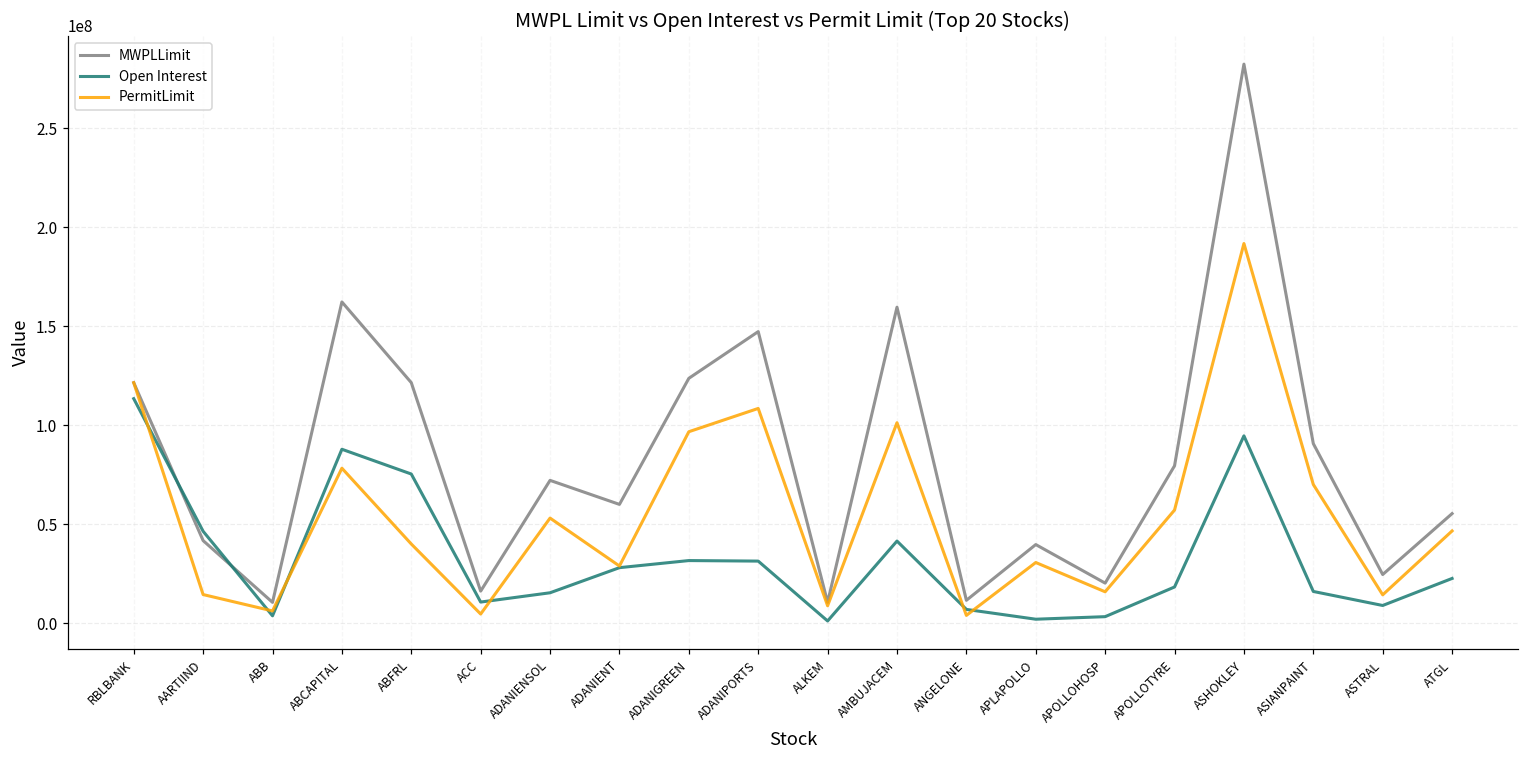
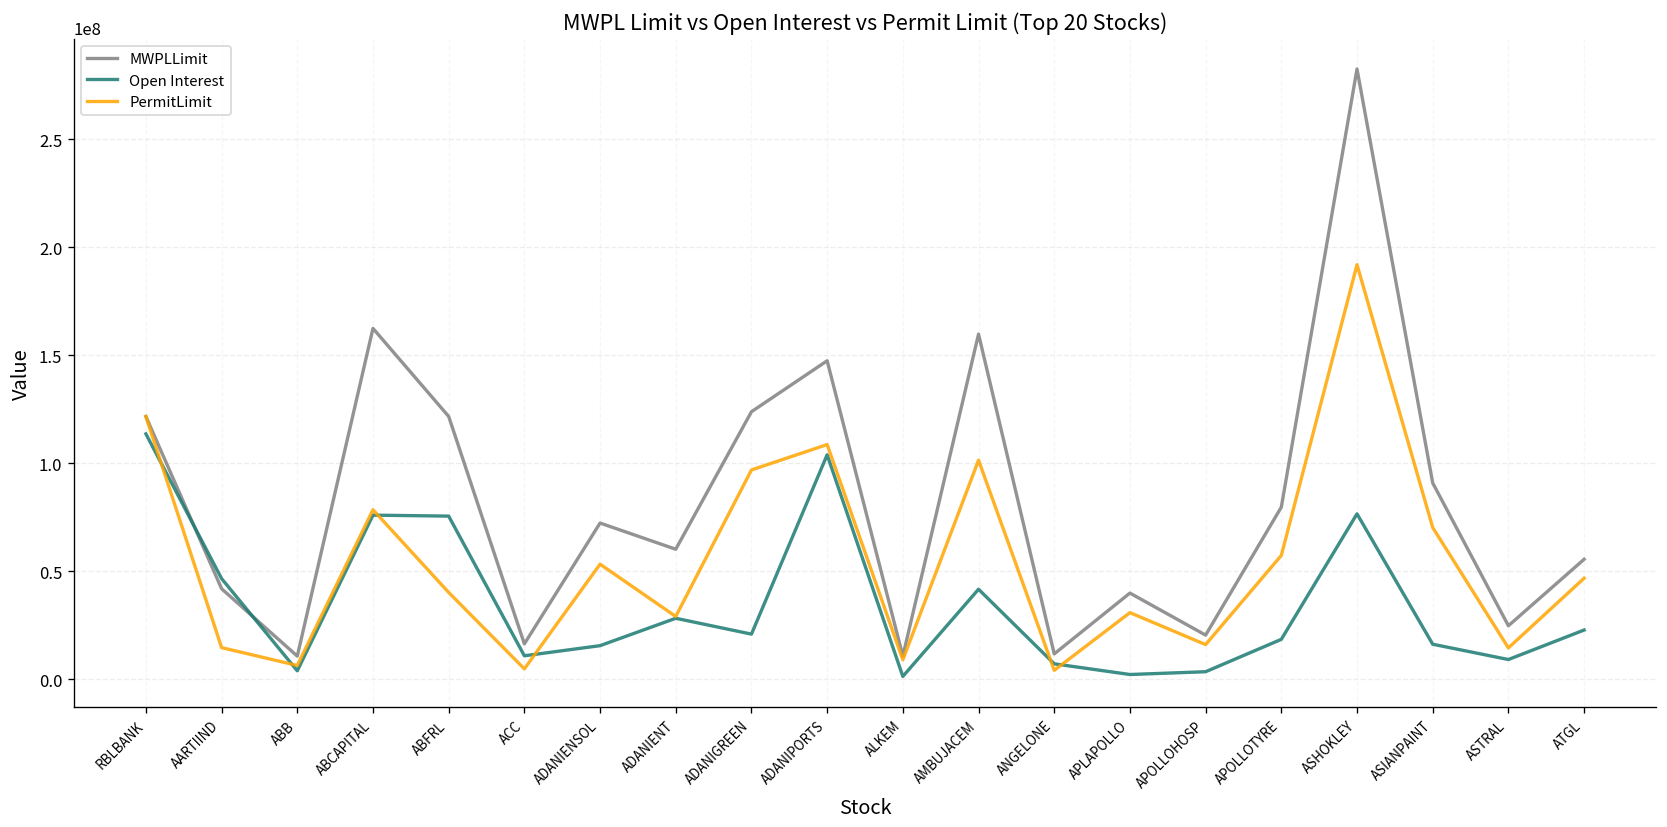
Open Interest, ABCAPITAL: 88000000 -> 76000000
Open Interest, ADANIGREEN: 32000000 -> 21000000
Open Interest, ADANIPORTS: 31000000 -> 104000000
Open Interest, ASHOKLEY: 95000000 -> 76000000
